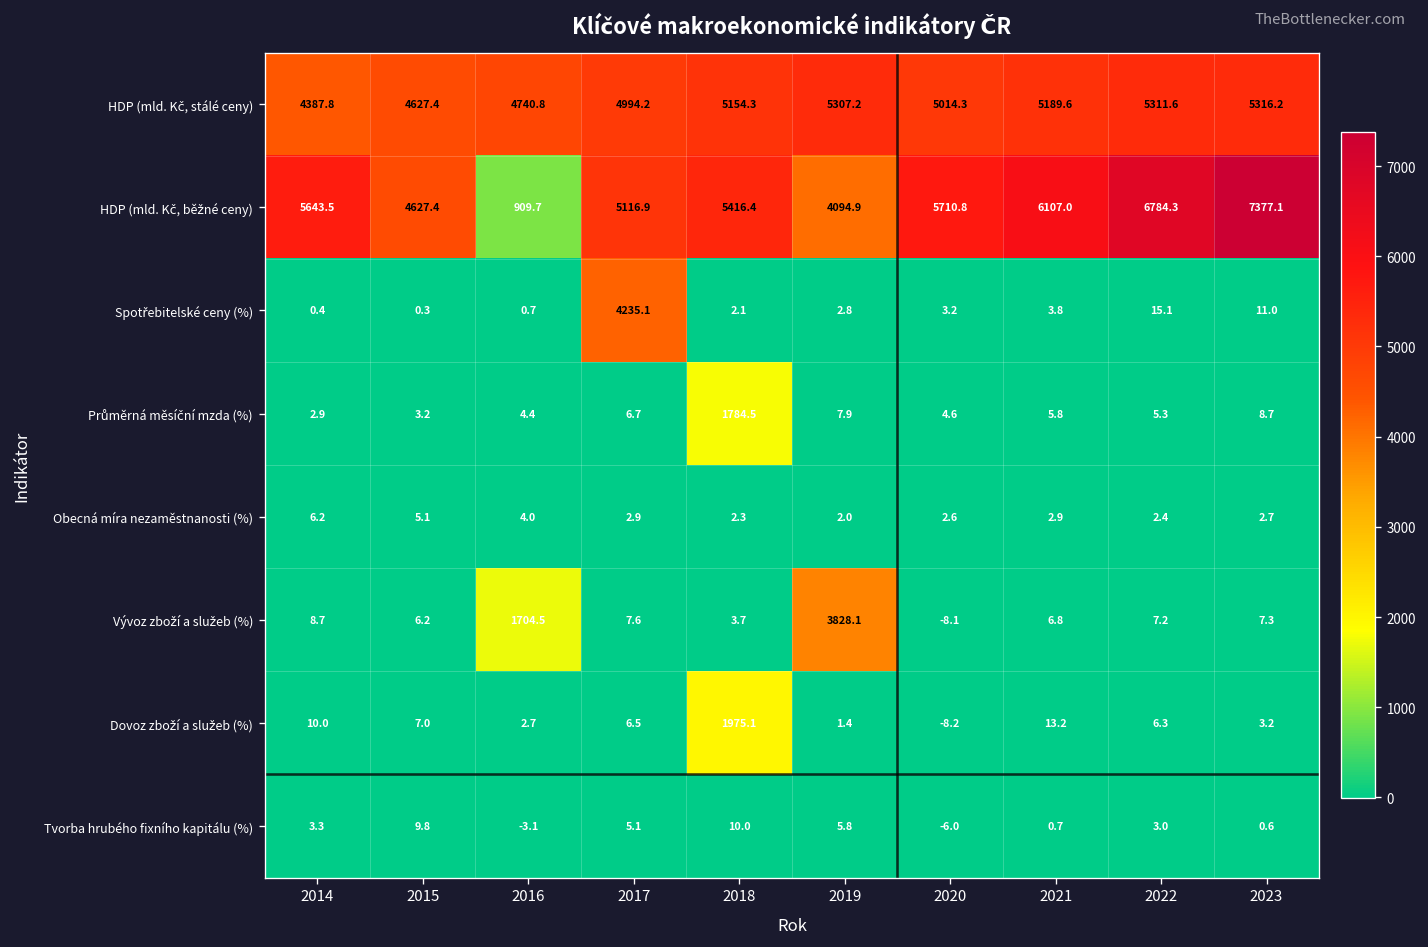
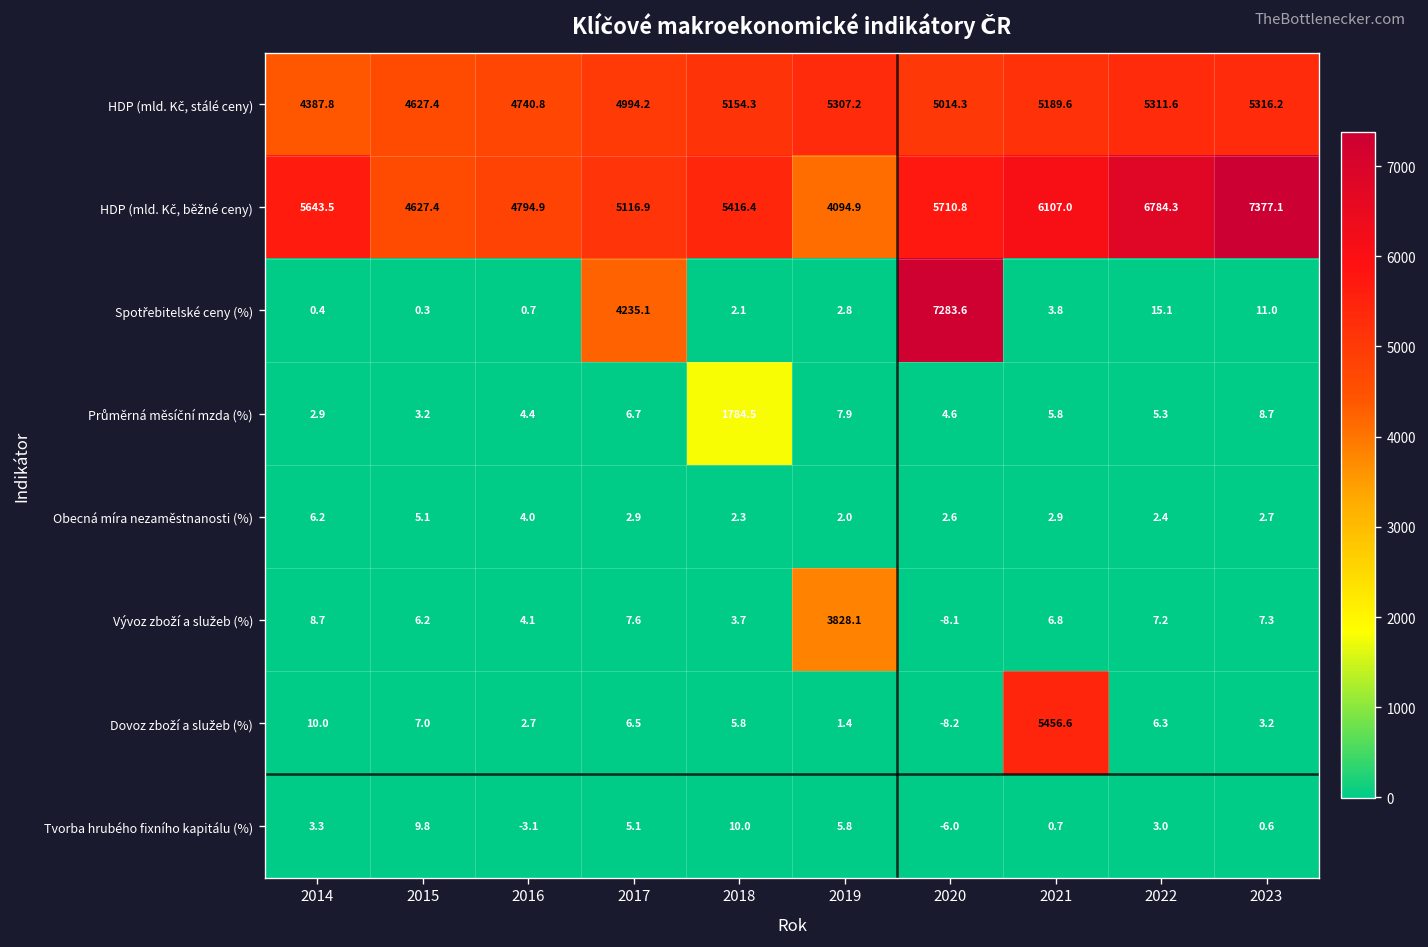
HDP (mld. Kč, běžné ceny), 2016: 909.7 -> 4794.9
Spotřebitelské ceny (%), 2020: 3.2 -> 7283.6
Vývoz zboží a služeb (%), 2016: 1704.5 -> 4.1
Dovoz zboží a služeb (%), 2018: 1975.1 -> 5.8
Dovoz zboží a služeb (%), 2021: 13.2 -> 5456.6
